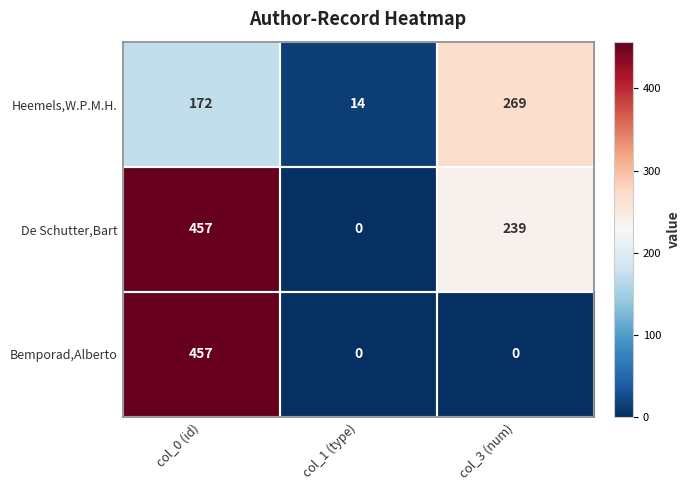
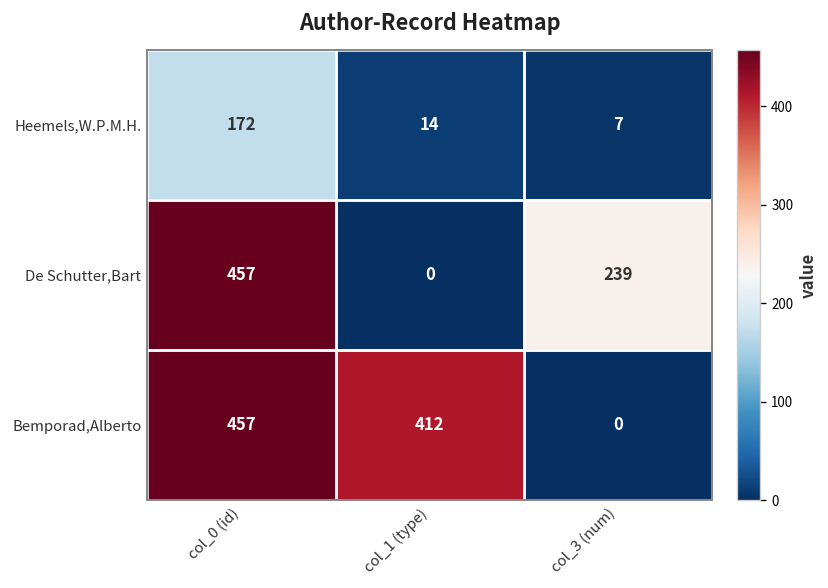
Heemels,W.P.M.H., col_3 (num): 269 -> 7
Bemporad,Alberto, col_1 (type): 0 -> 412
